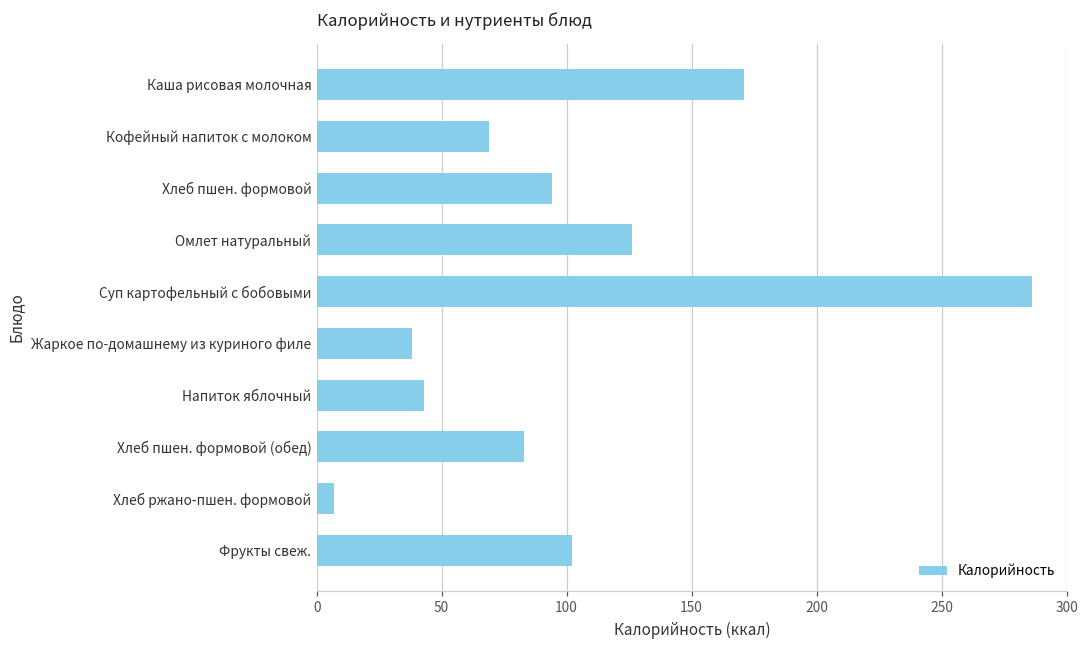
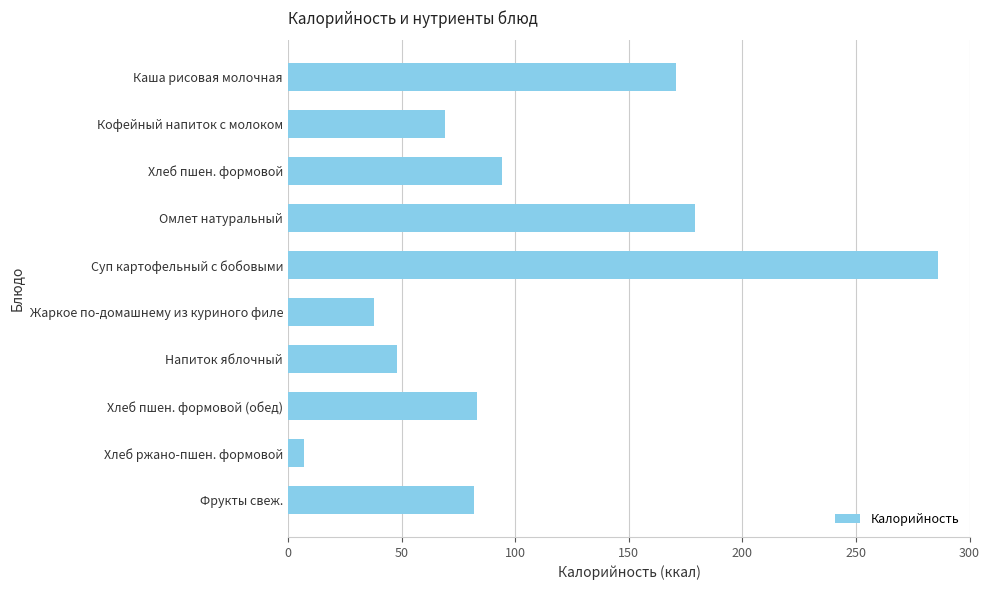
Омлет натуральный: 126 -> 179
Напиток яблочный: 43 -> 48
Фрукты свеж.: 102 -> 82
